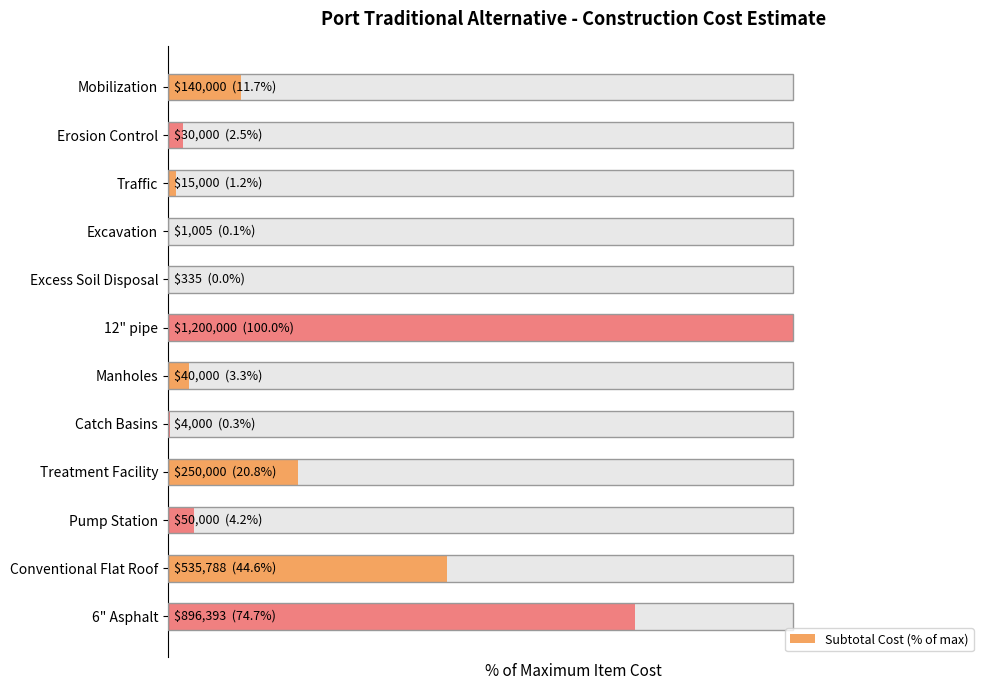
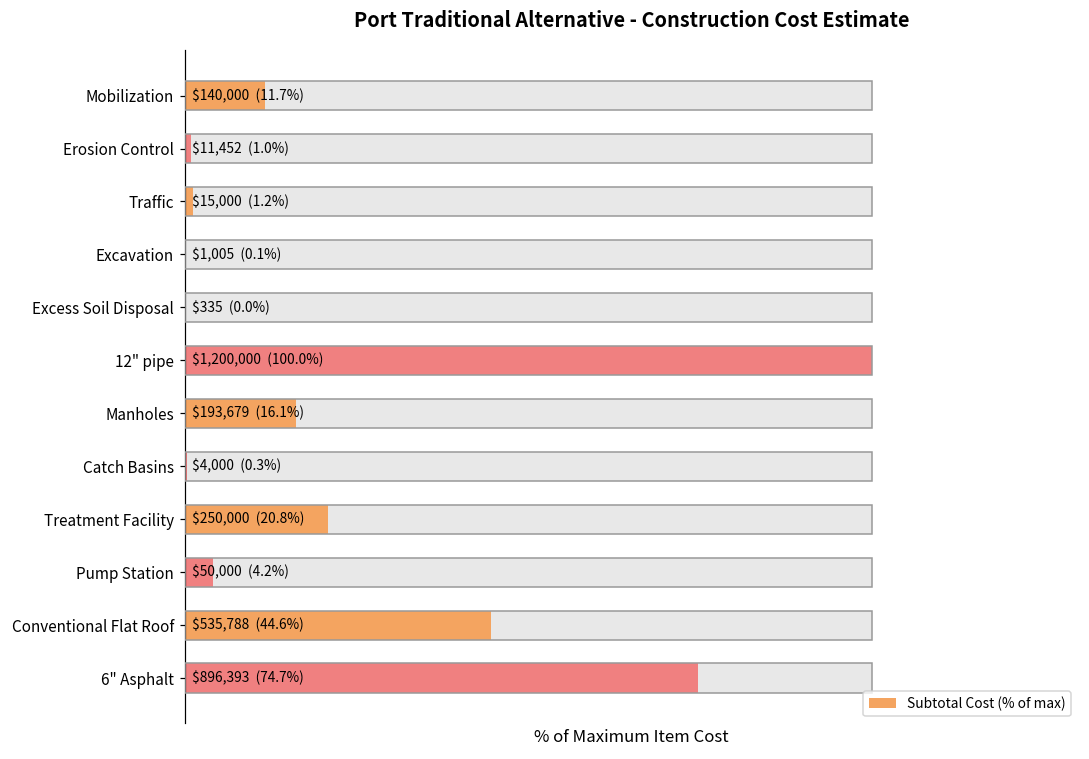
Subtotal Cost (% of max), Erosion Control: $30,000 (2.5%) -> $11,452 (1.0%)
Subtotal Cost (% of max), Manholes: $40,000 (3.3%) -> $193,679 (16.1%)
